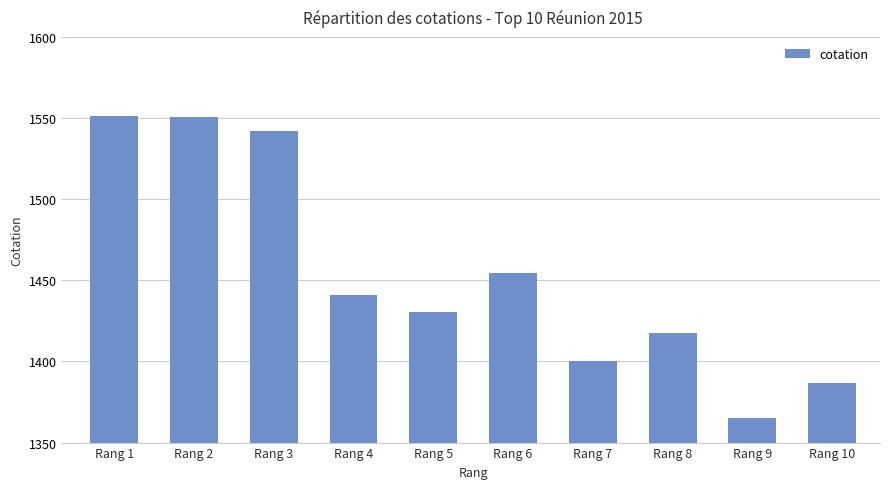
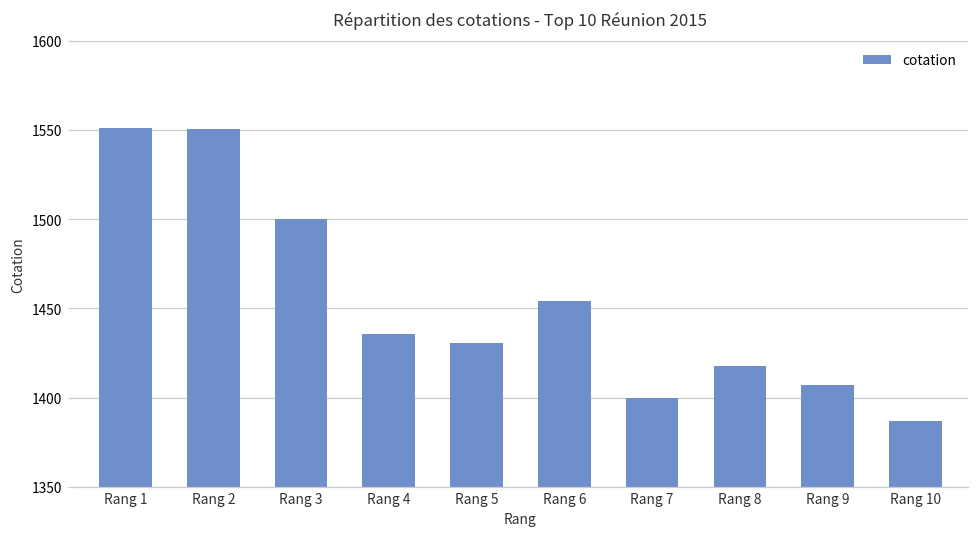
Rang 3: 1542 -> 1500
Rang 4: 1441 -> 1436
Rang 9: 1365 -> 1407
